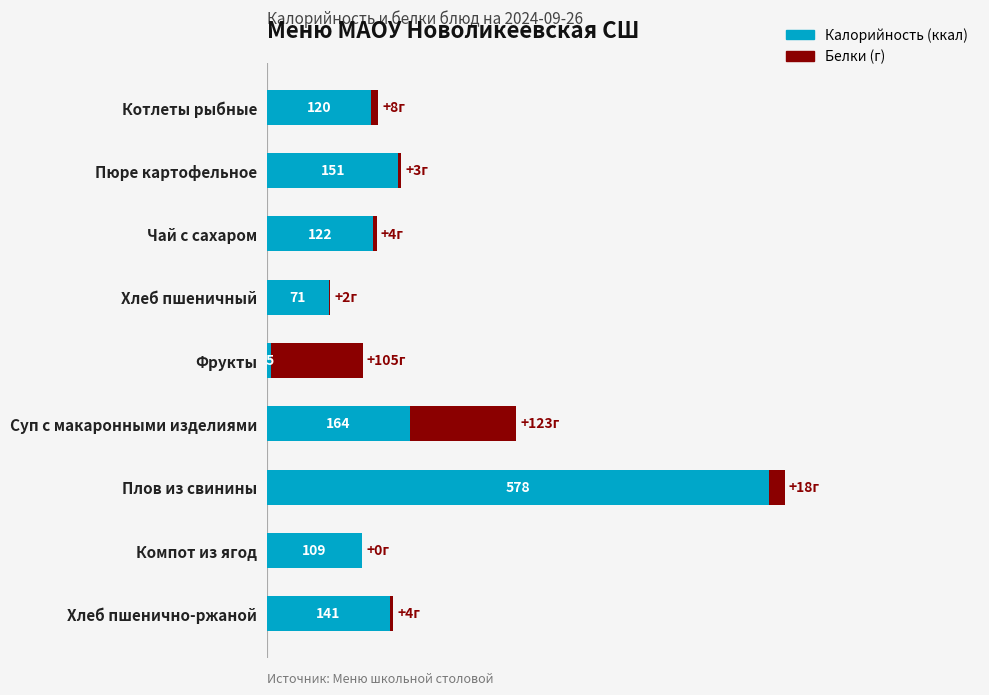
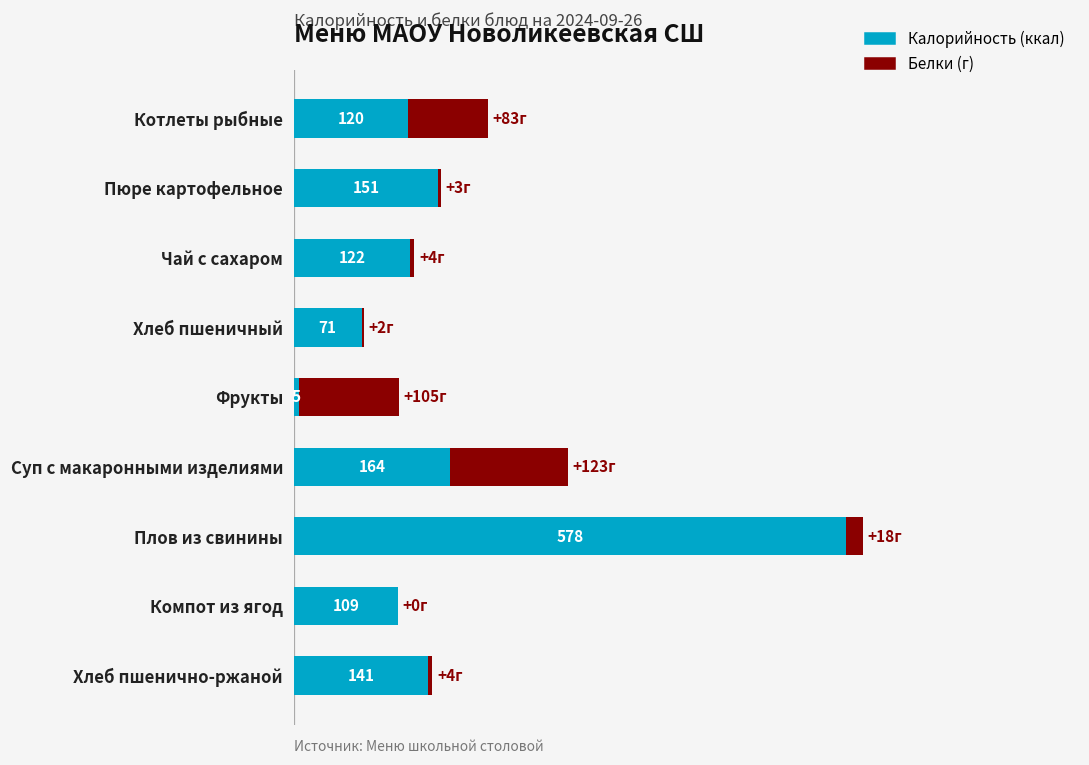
Белки (г), Котлеты рыбные: +8г -> +83г
